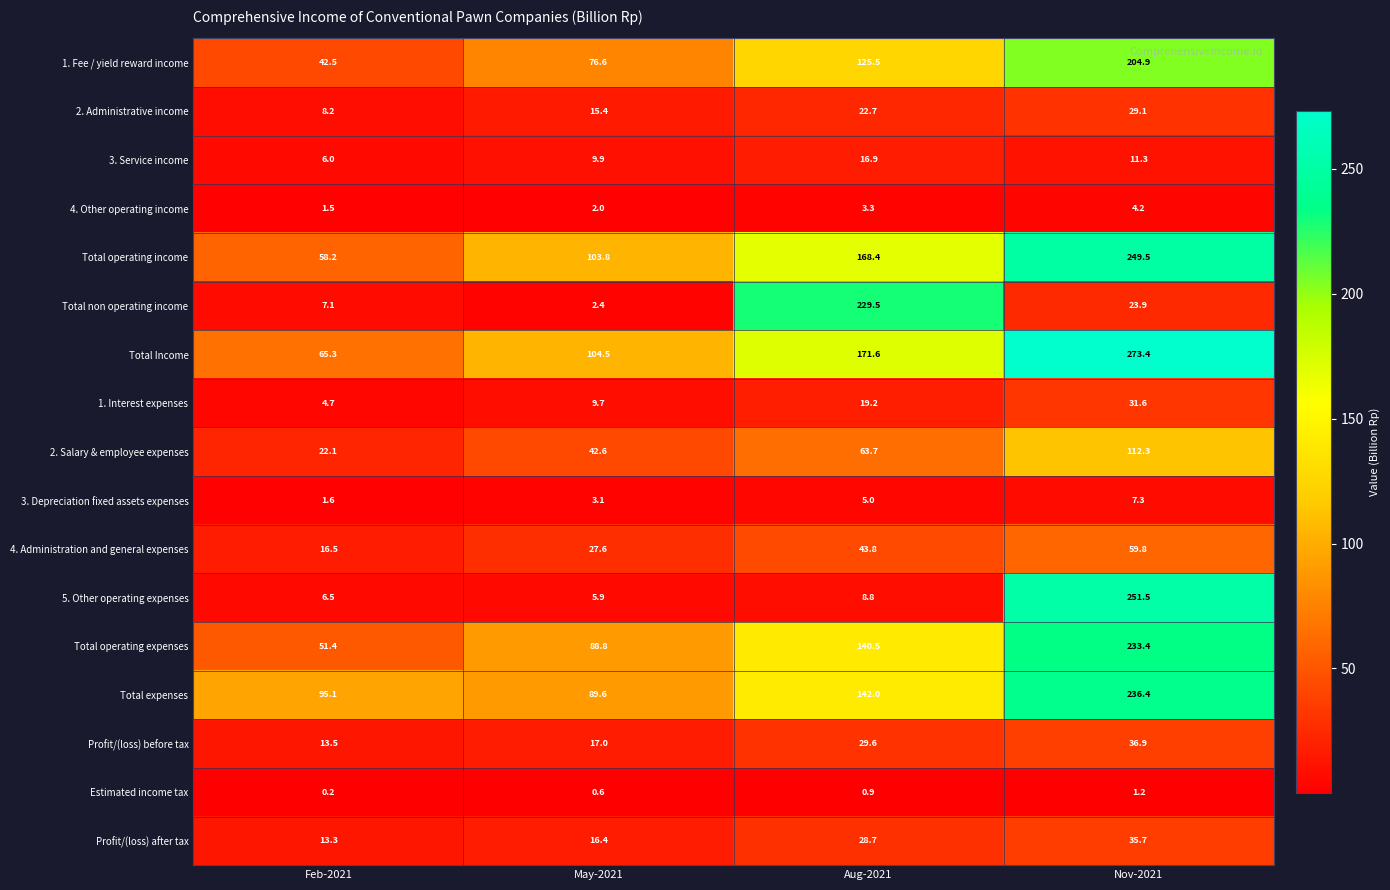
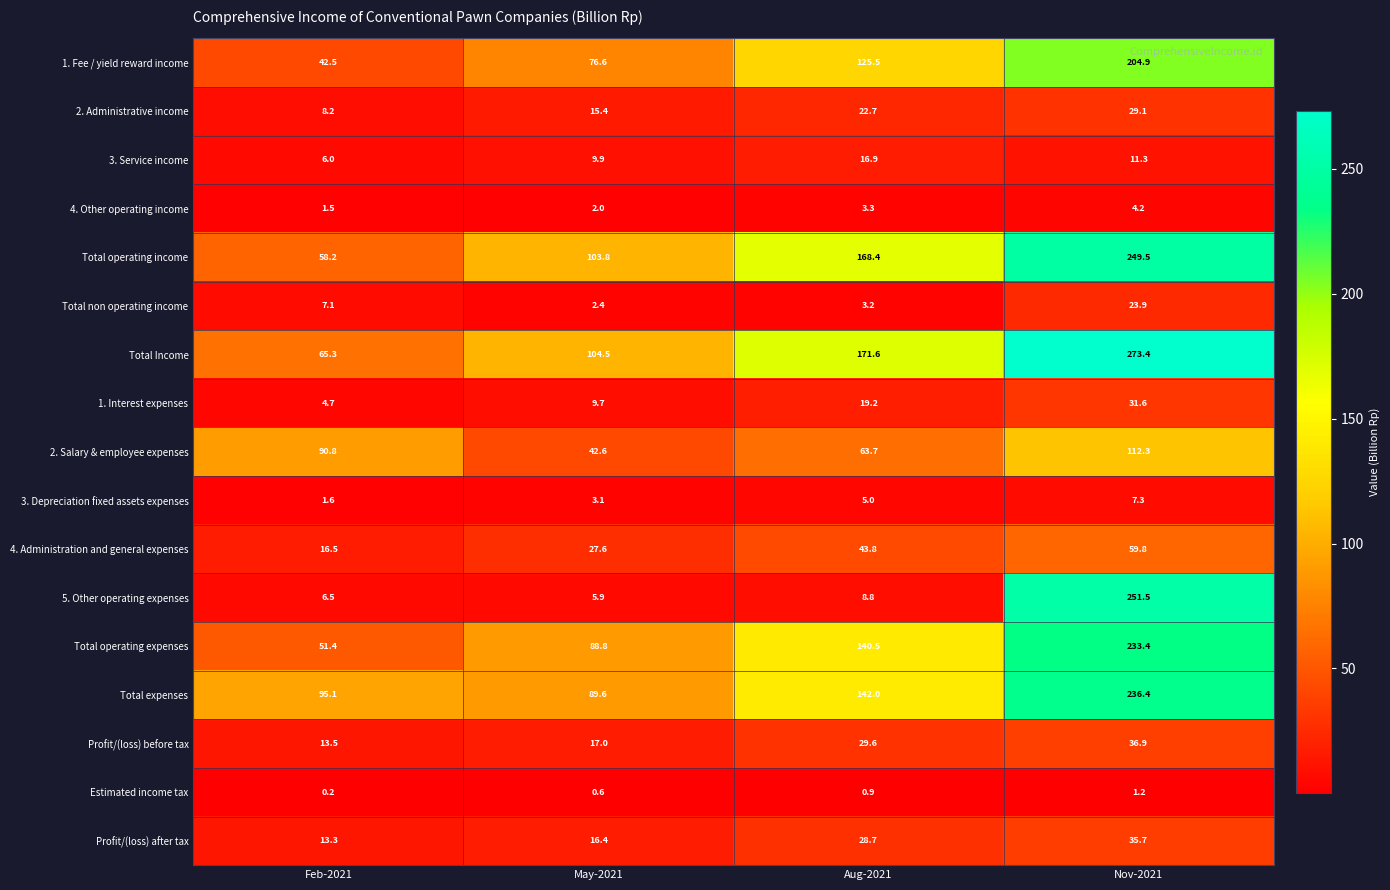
Total non operating income, Aug-2021: 229.5 -> 3.2
2. Salary & employee expenses, Feb-2021: 22.1 -> 90.8
